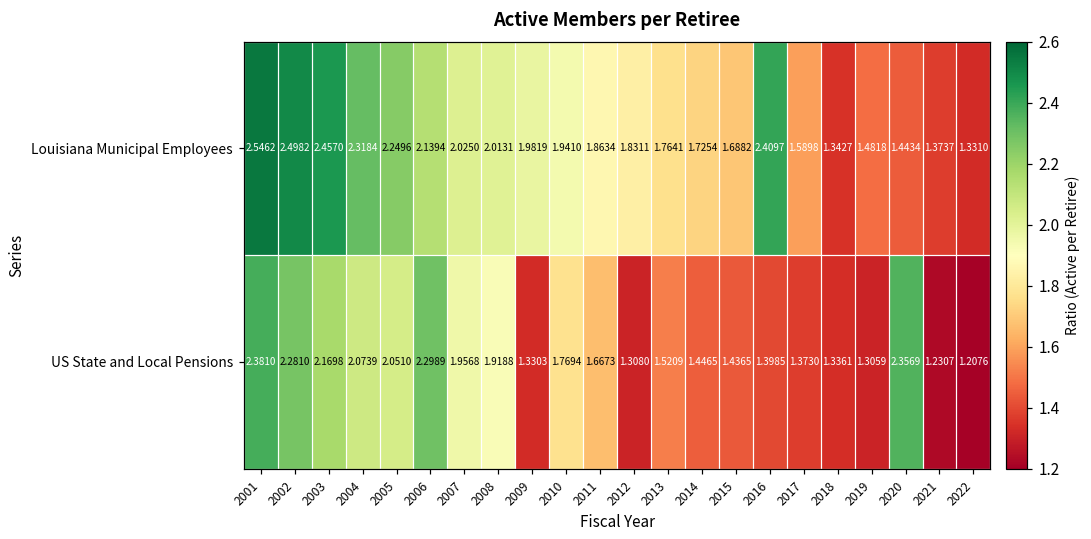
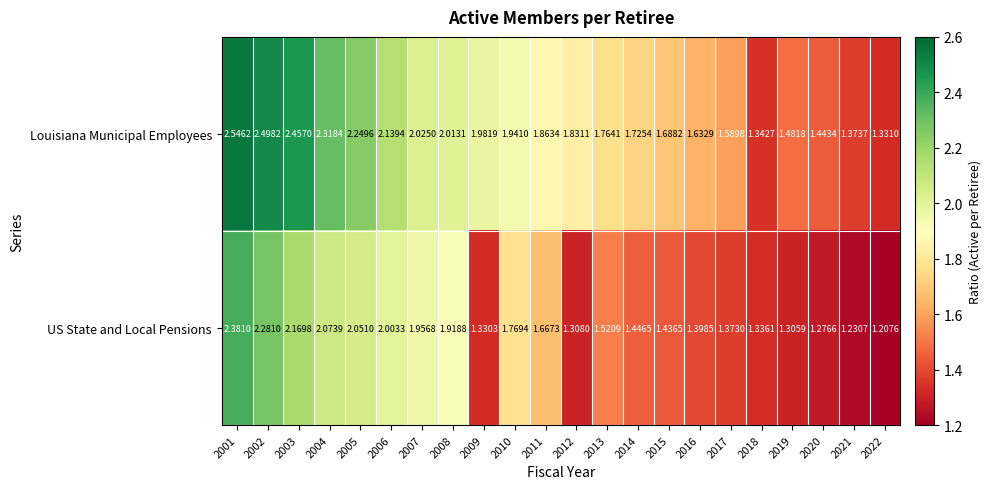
Louisiana Municipal Employees, 2016: 2.4097 -> 1.6329
US State and Local Pensions, 2006: 2.2989 -> 2.0033
US State and Local Pensions, 2020: 2.3569 -> 1.2766
